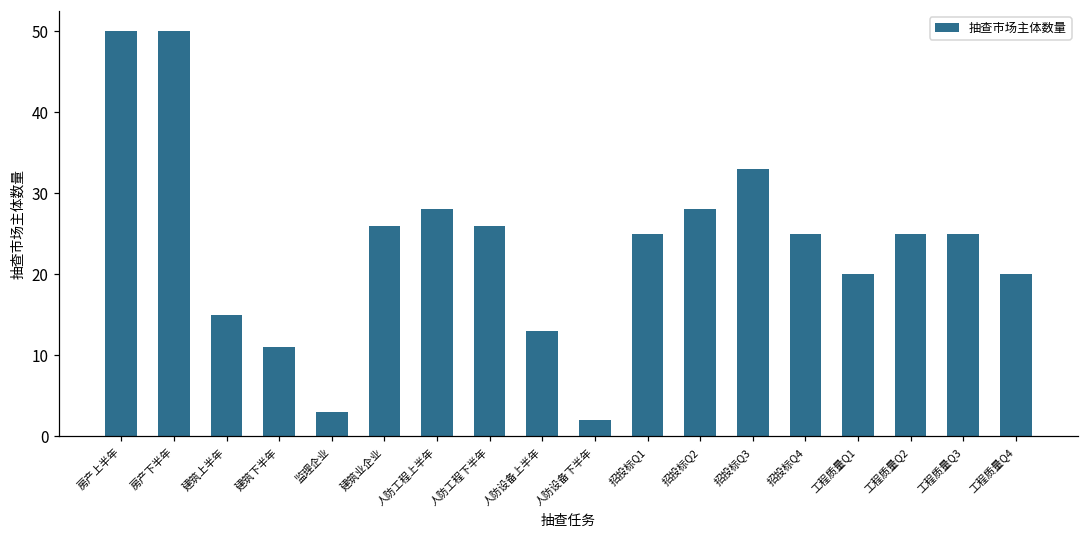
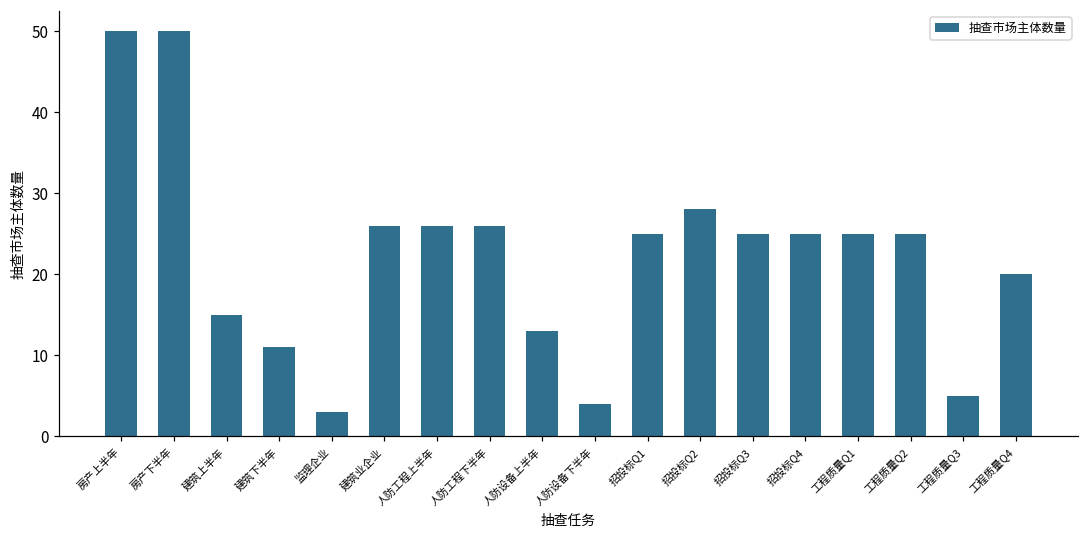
人防工程上半年: 28 -> 26
人防设备下半年: 2 -> 4
招投标Q3: 33 -> 25
工程质量Q1: 20 -> 25
工程质量Q3: 25 -> 5
